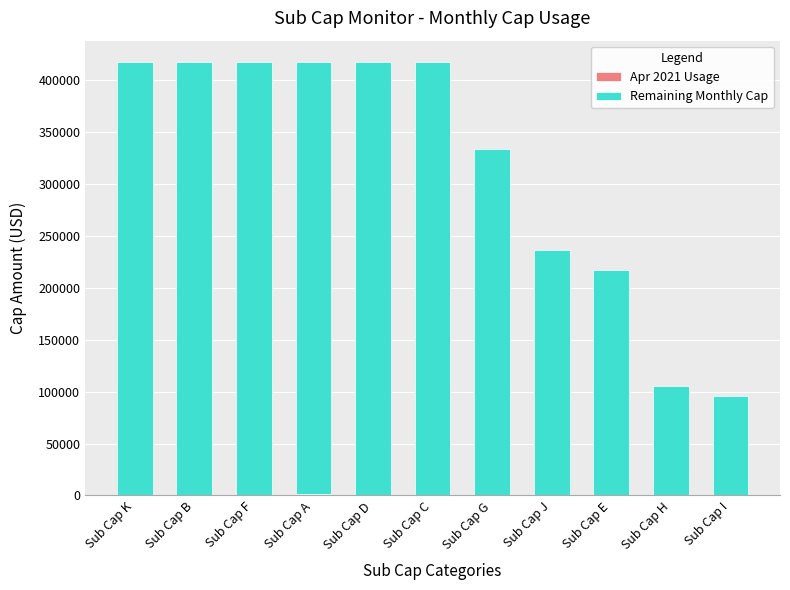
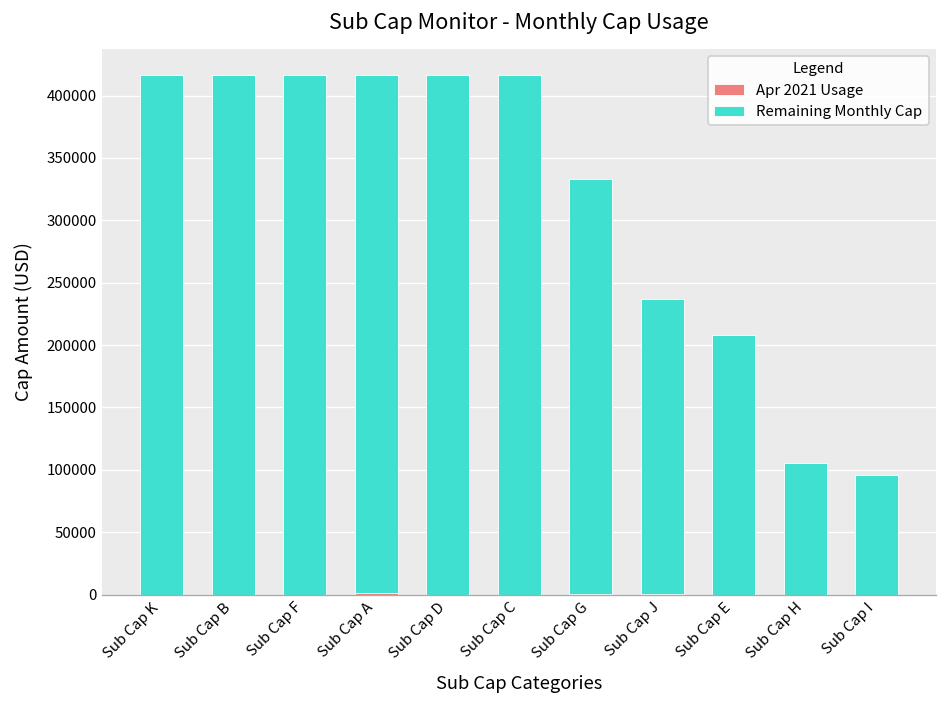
Remaining Monthly Cap, Sub Cap E: 217000 -> 208000
